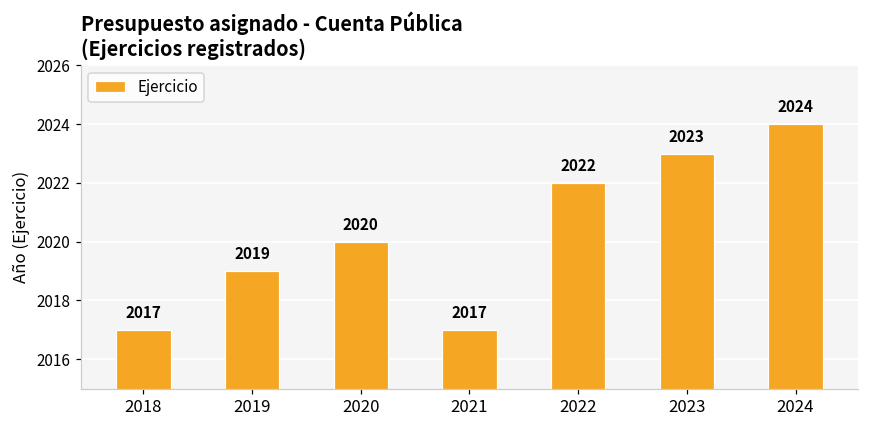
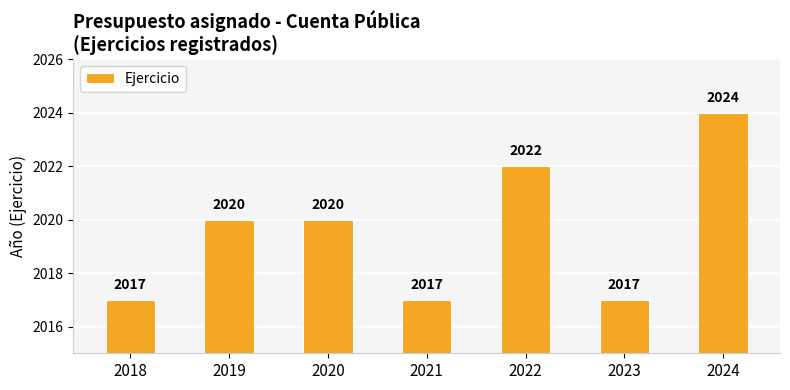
2019: 2019 -> 2020
2023: 2023 -> 2017
